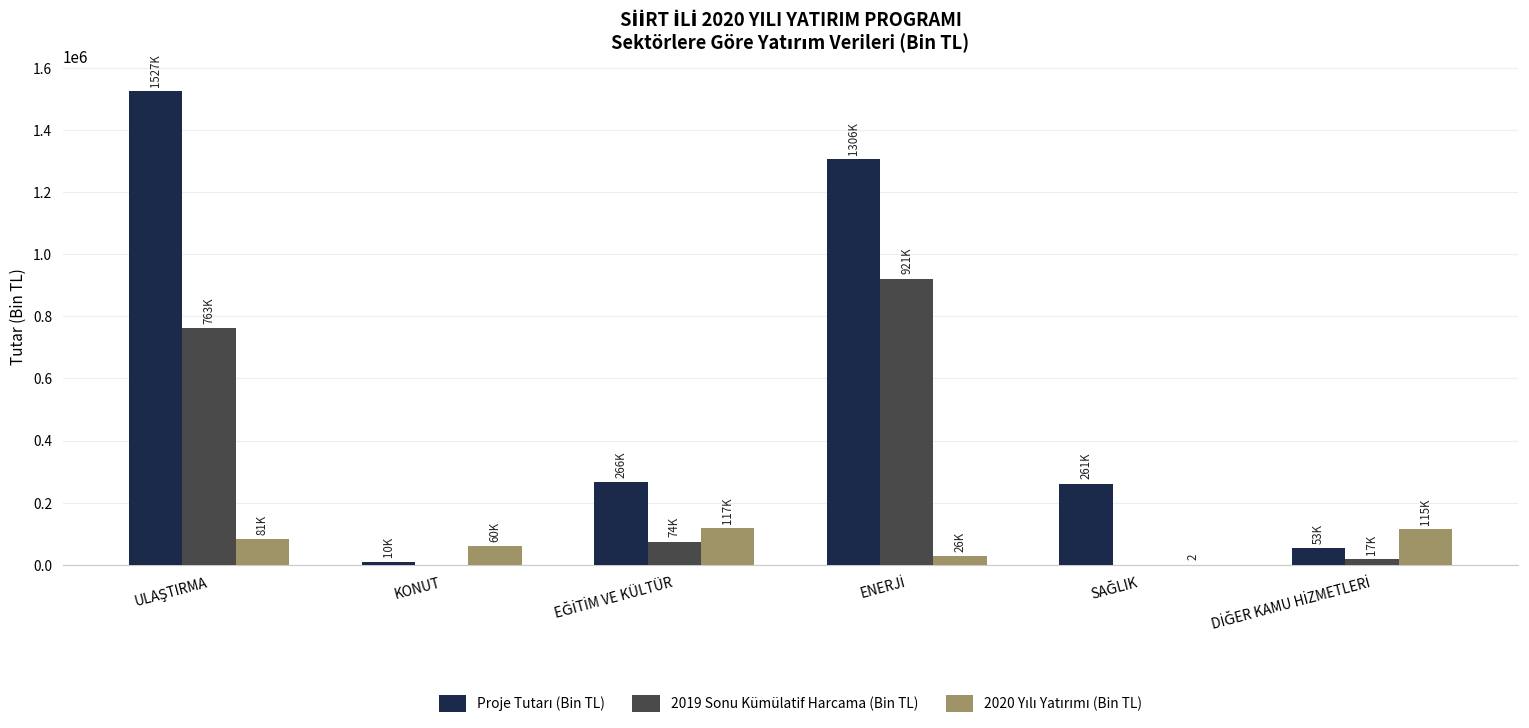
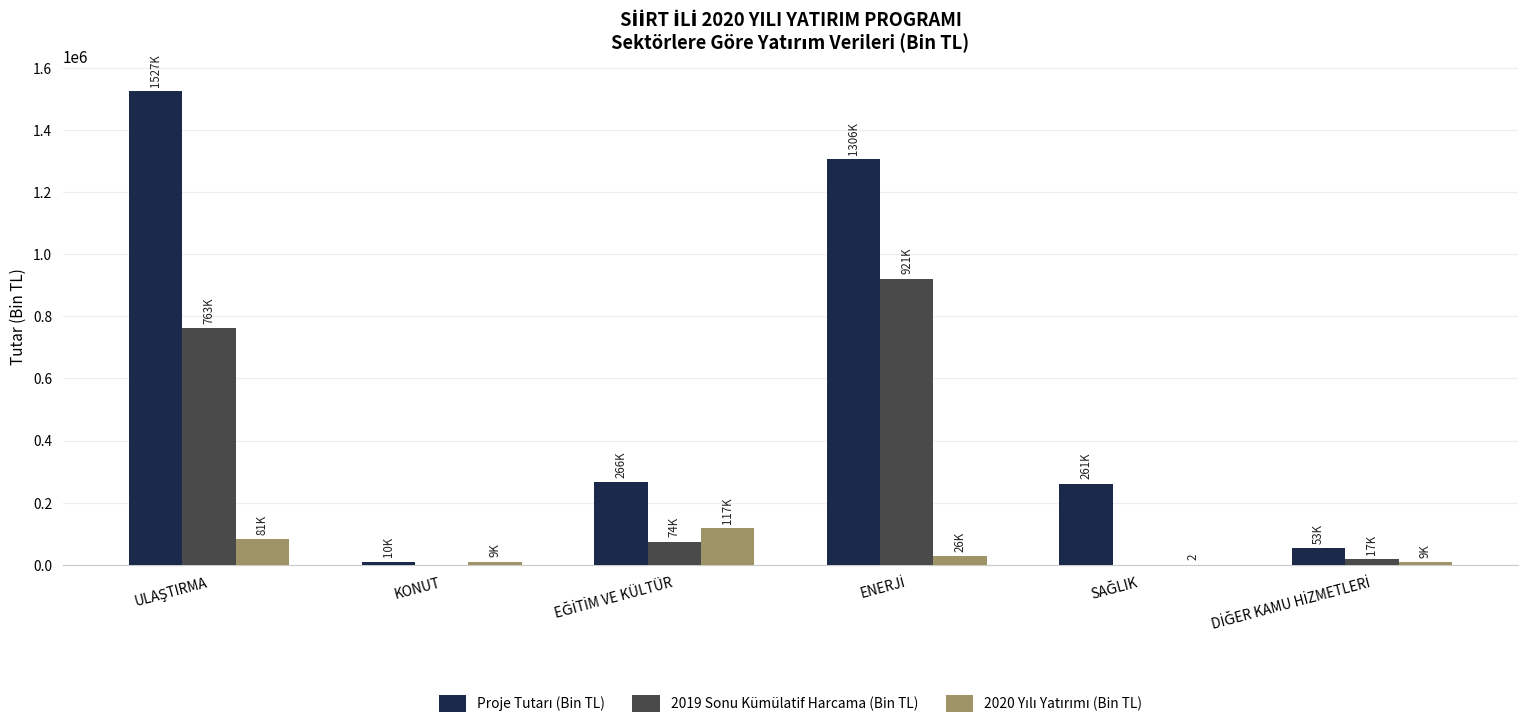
2020 Yılı Yatırımı (Bin TL), KONUT: 60K -> 9K
2020 Yılı Yatırımı (Bin TL), DİĞER KAMU HİZMETLERİ: 115K -> 9K
